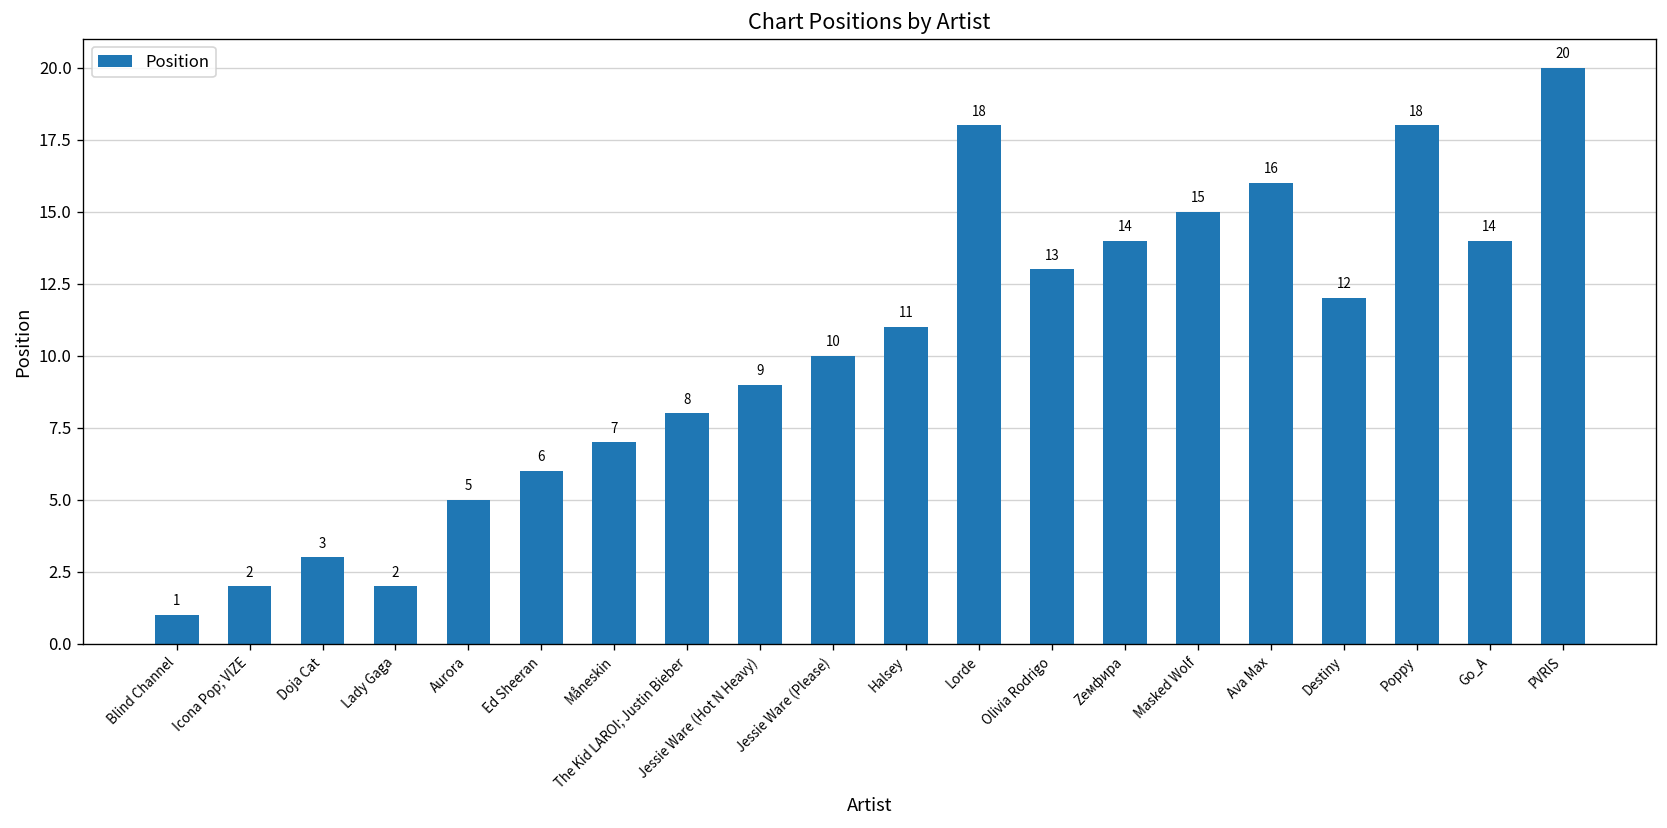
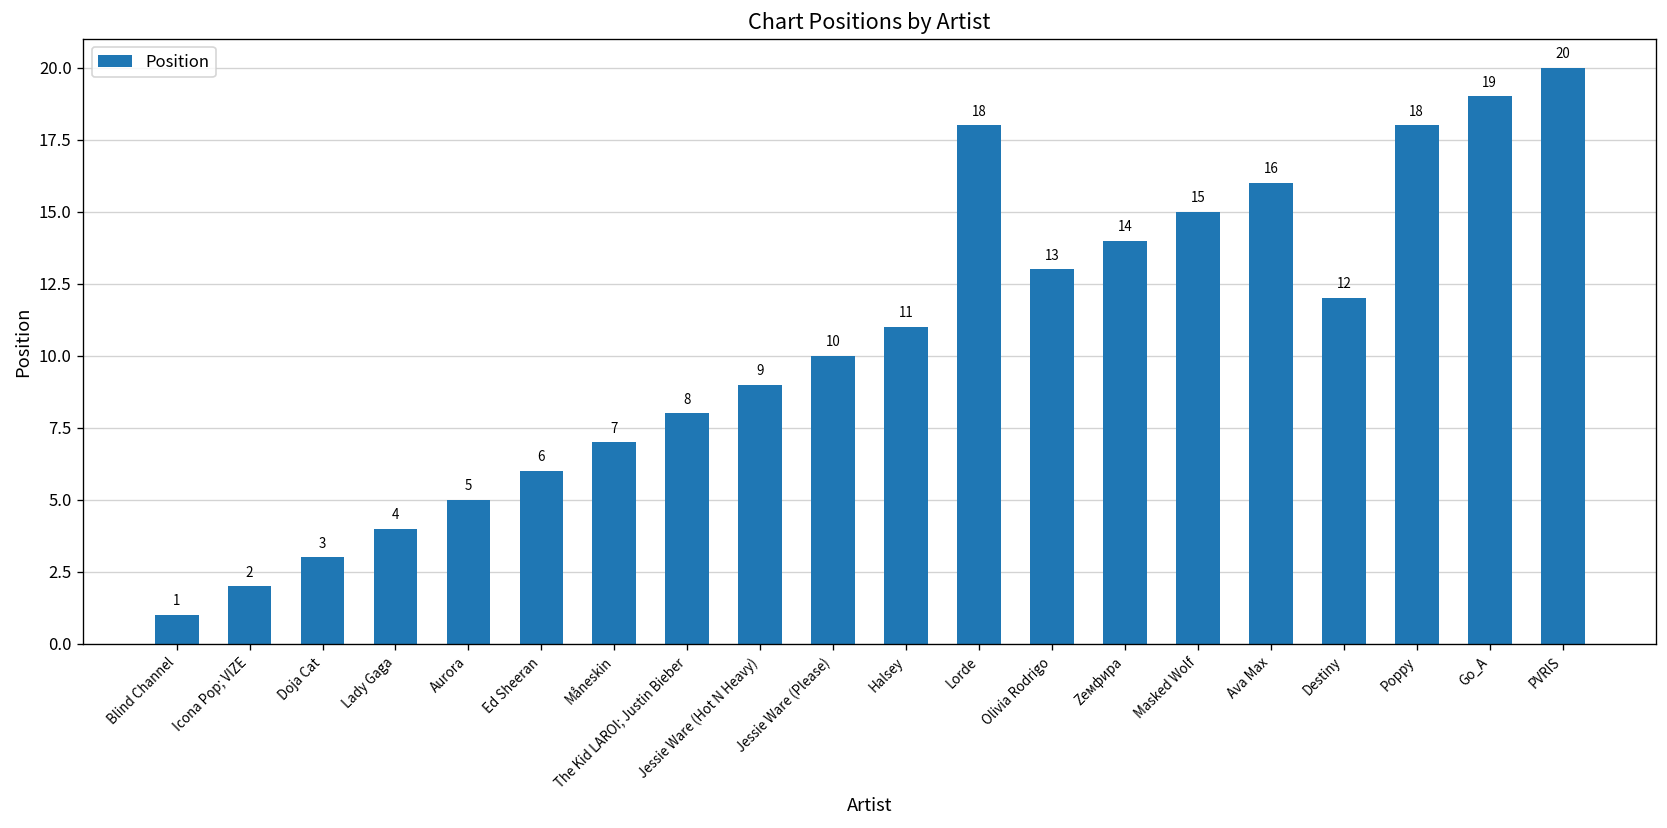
Lady Gaga: 2 -> 4
Go_A: 14 -> 19
